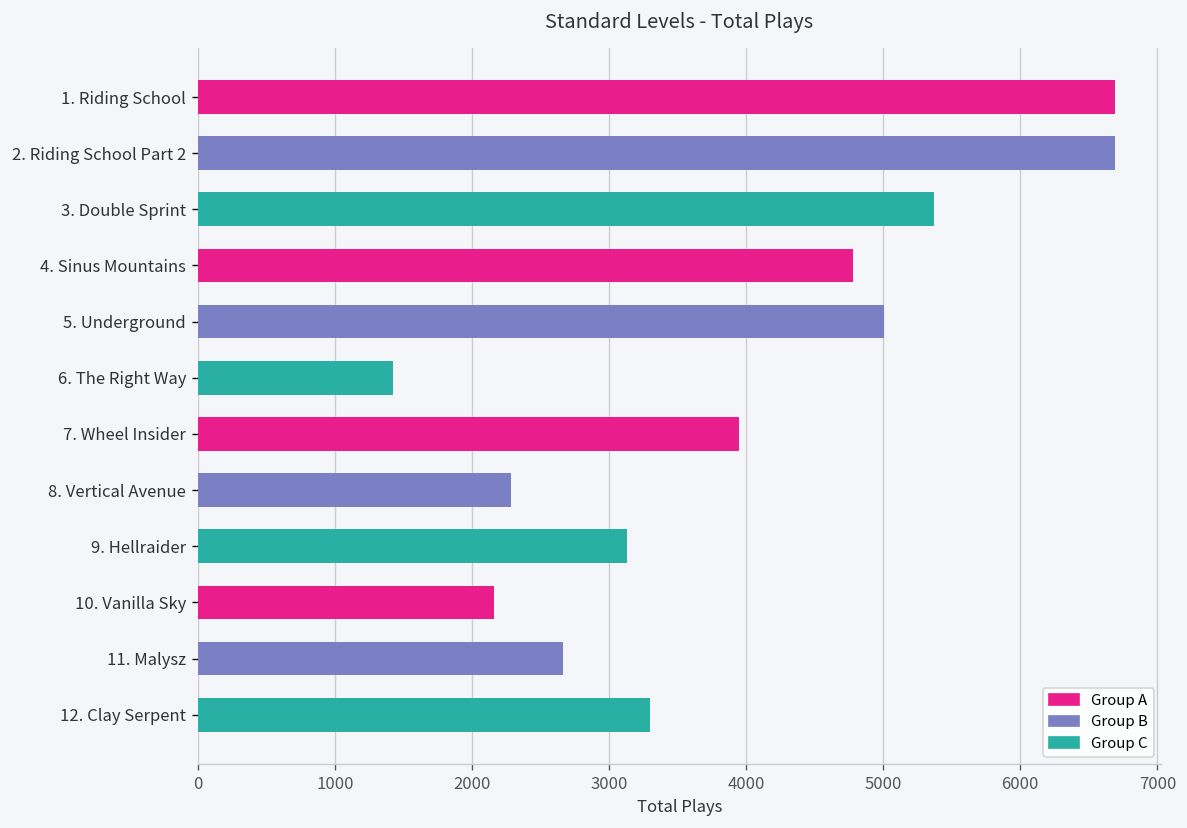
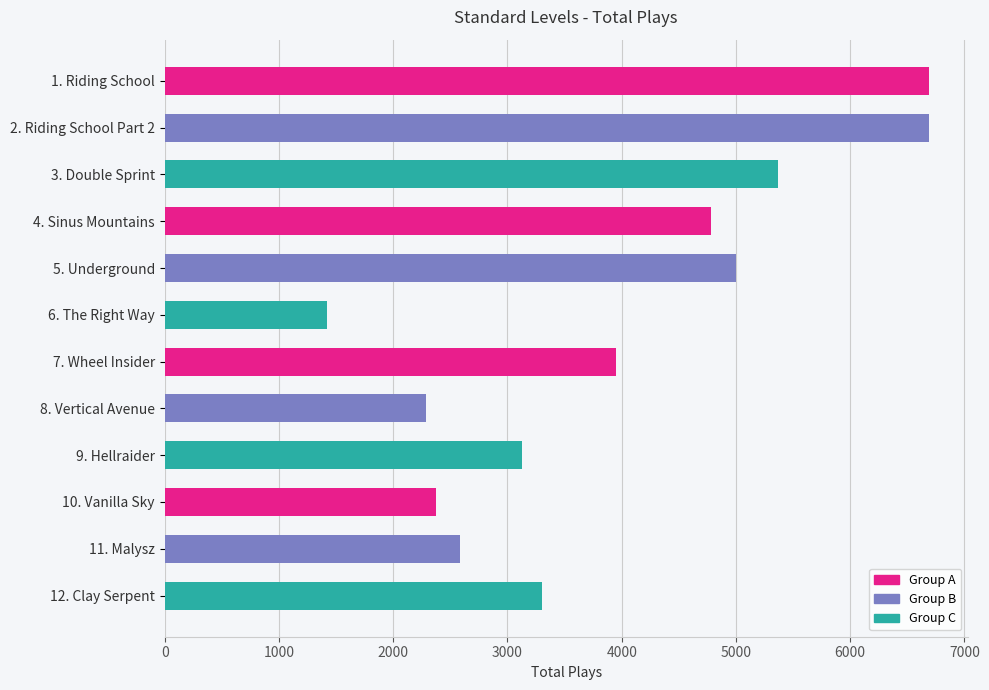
10. Vanilla Sky: 2170 -> 2380
11. Malysz: 2670 -> 2580
